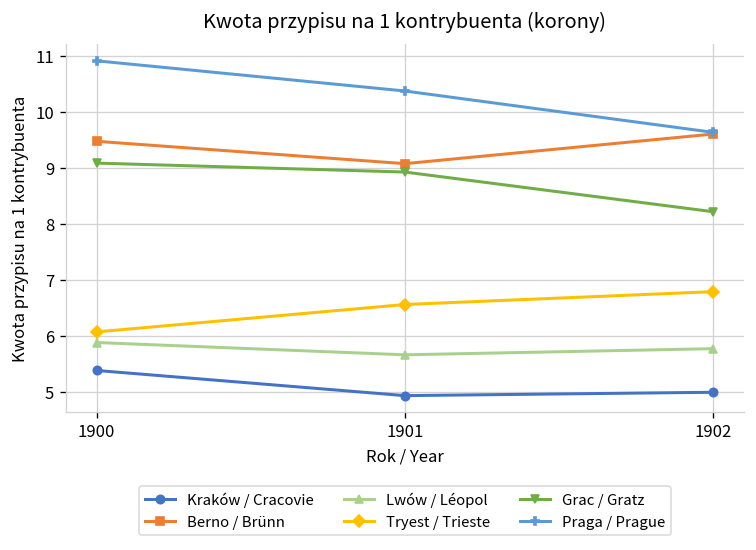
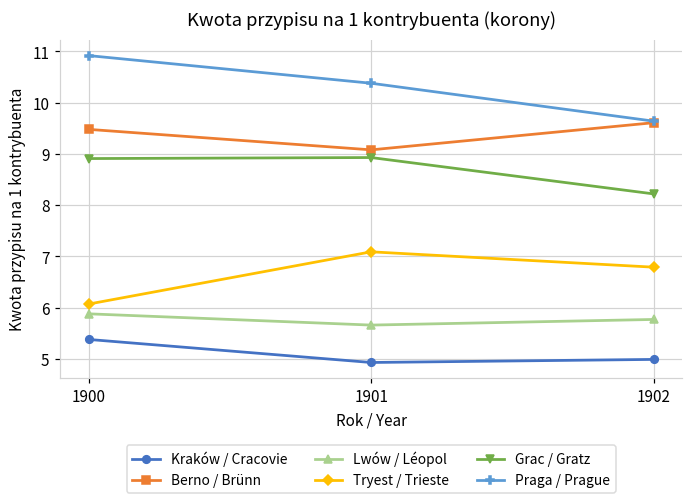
Grac / Gratz, 1900: 9.1 -> 8.9
Tryest / Trieste, 1901: 6.6 -> 7.1
